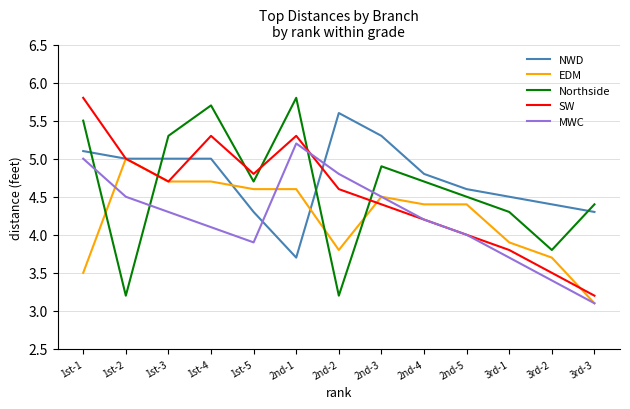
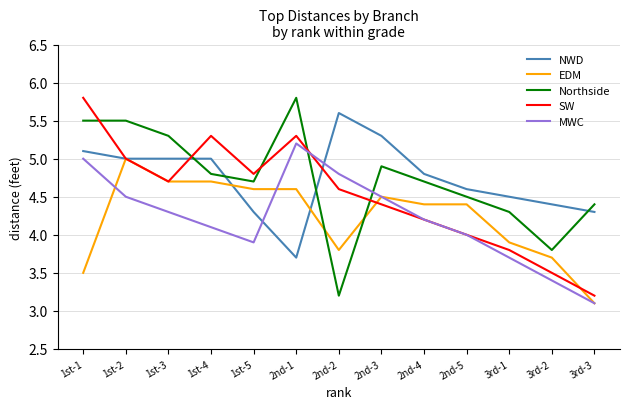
Northside, 1st-2: 3.2 -> 5.5
Northside, 1st-4: 5.7 -> 4.8
